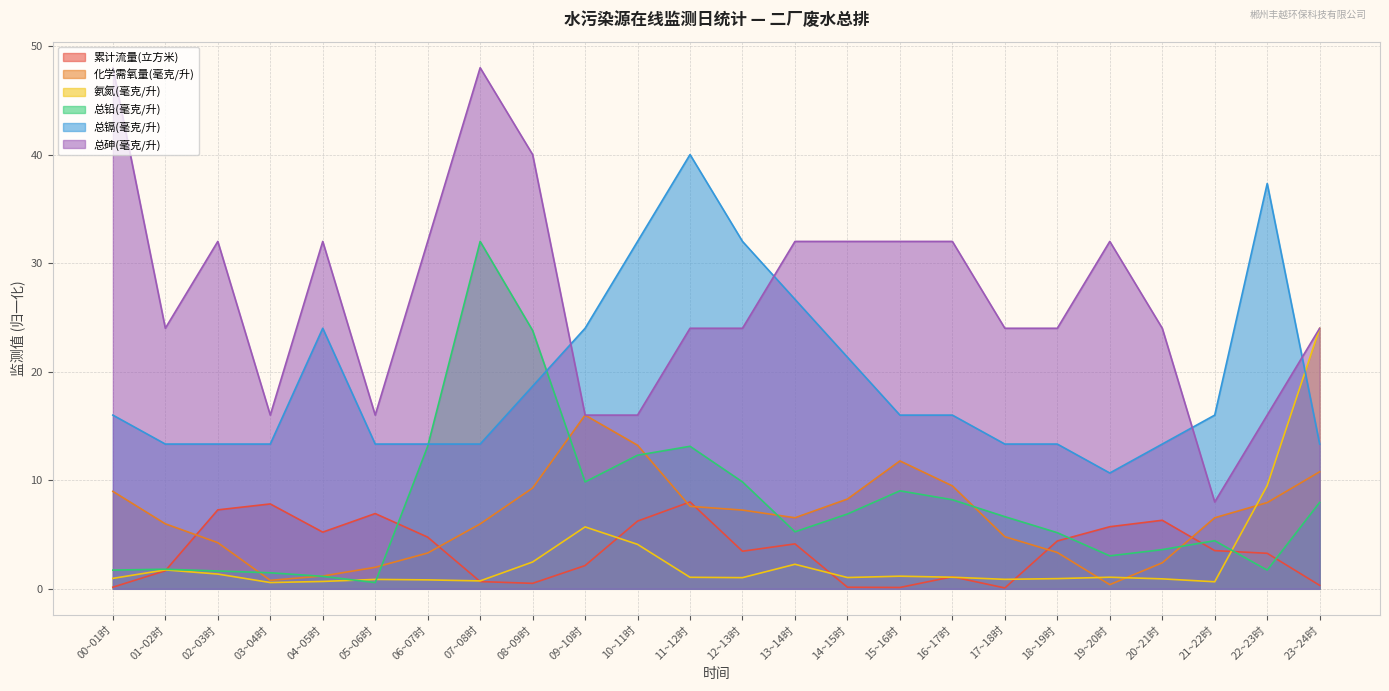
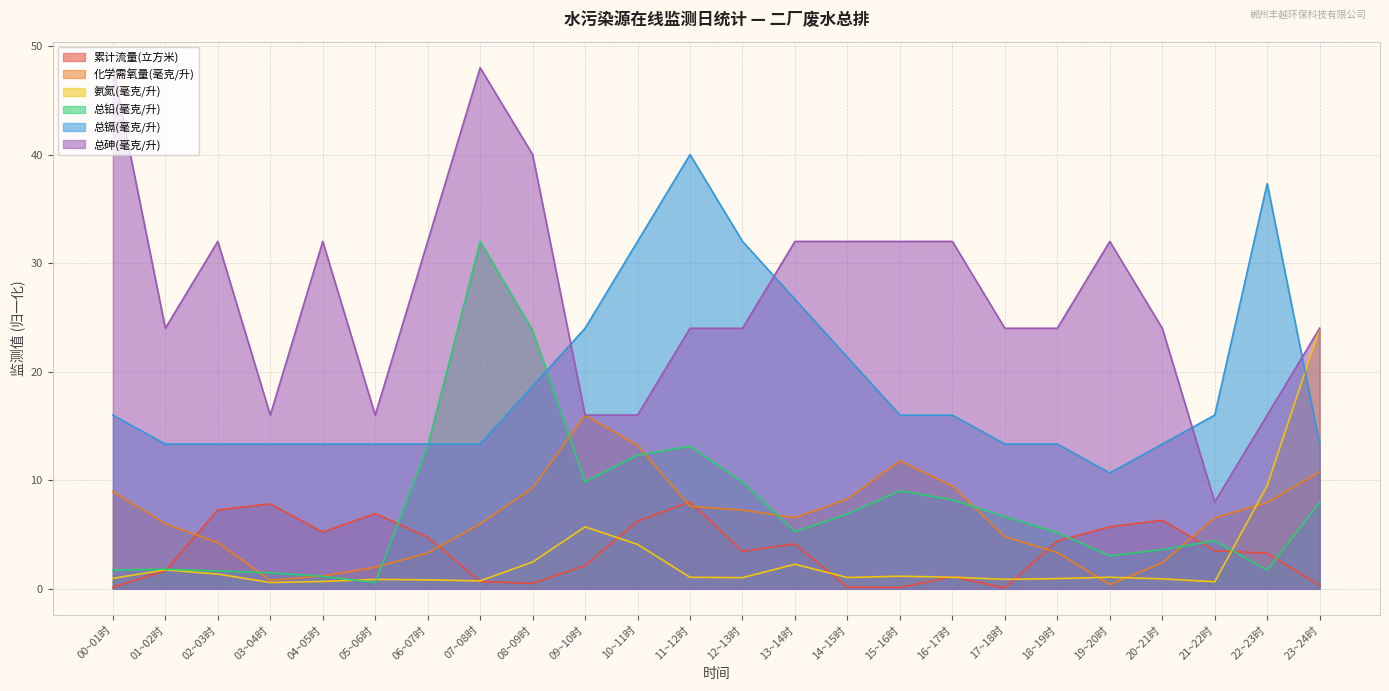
总镉(毫克/升), 04~05时: 24.0 -> 13.3
